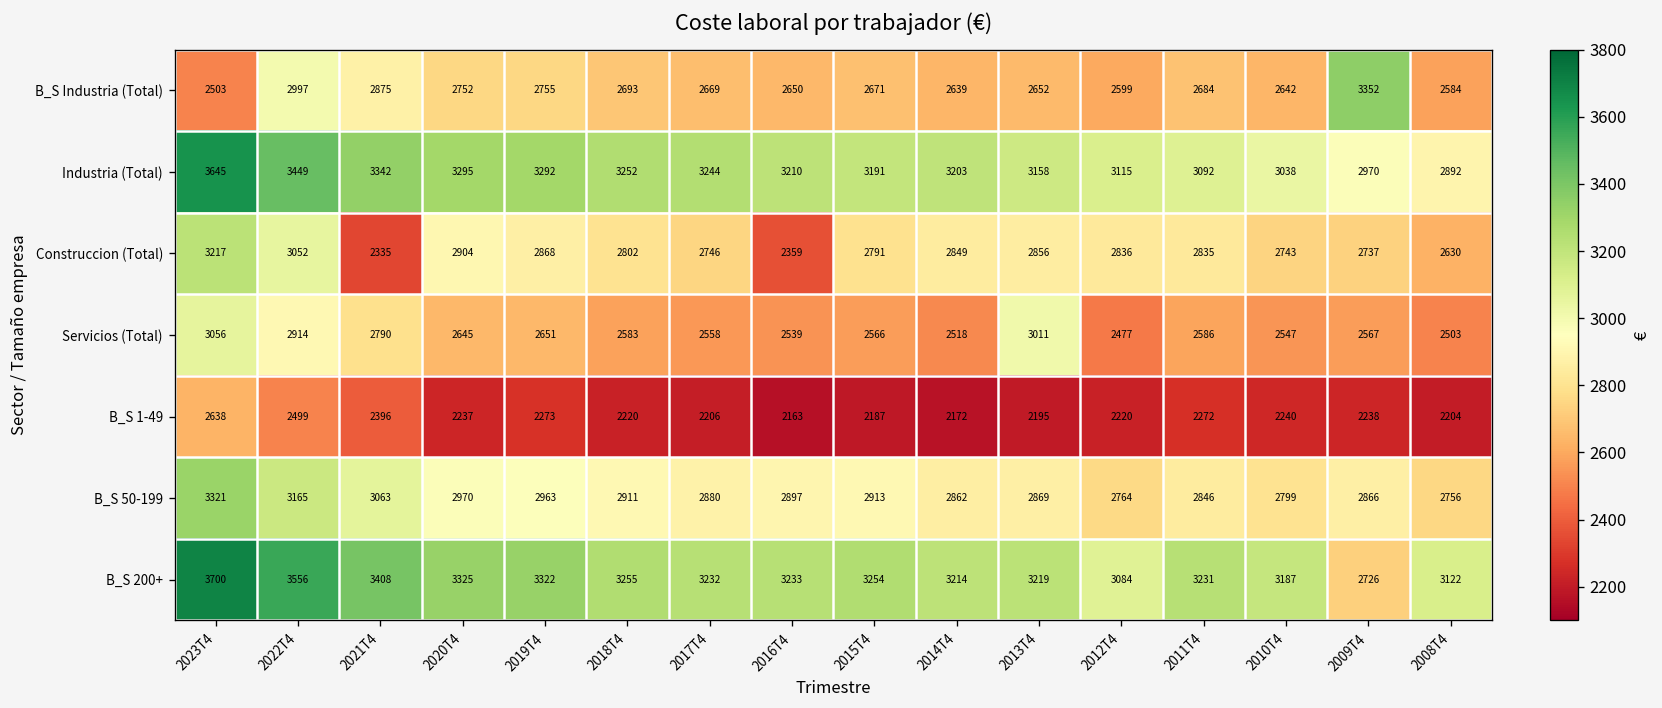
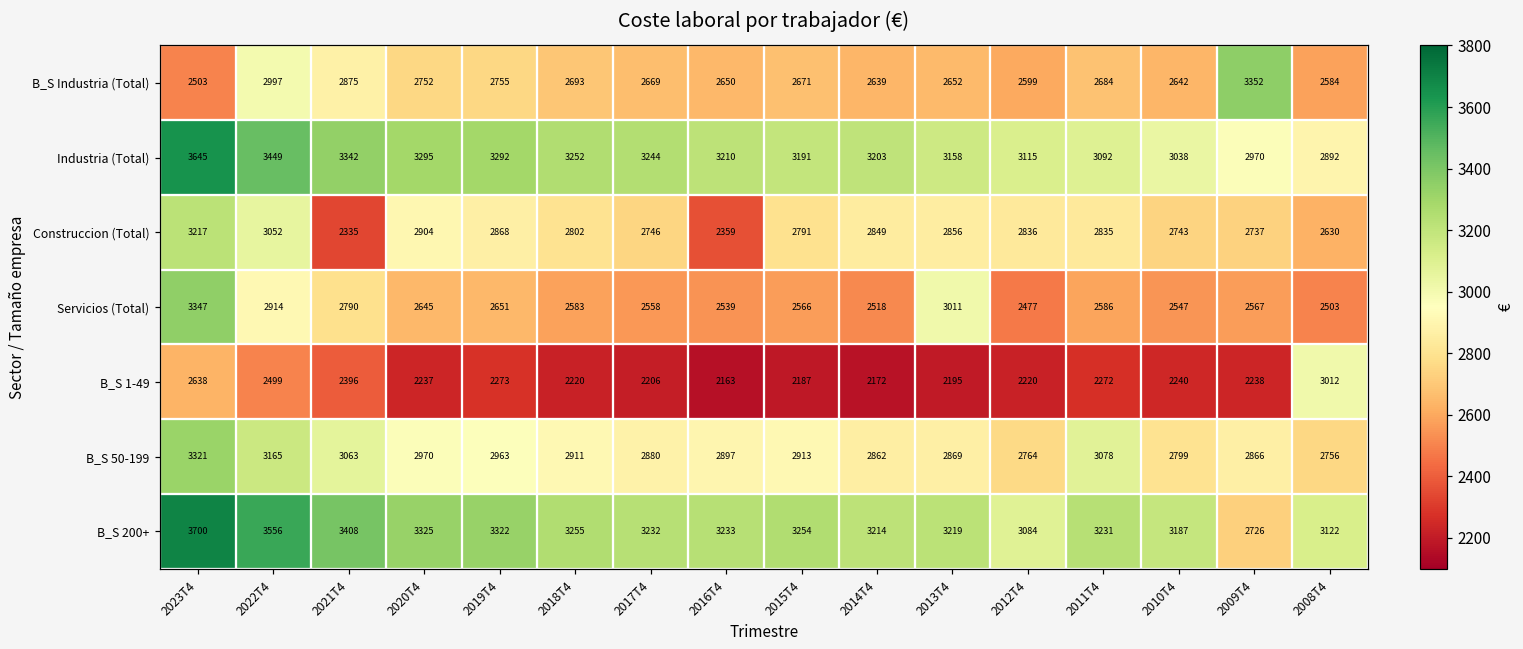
Servicios (Total), 2023T4: 3056 -> 3347
B_S 1-49, 2008T4: 2204 -> 3012
B_S 50-199, 2011T4: 2846 -> 3078
